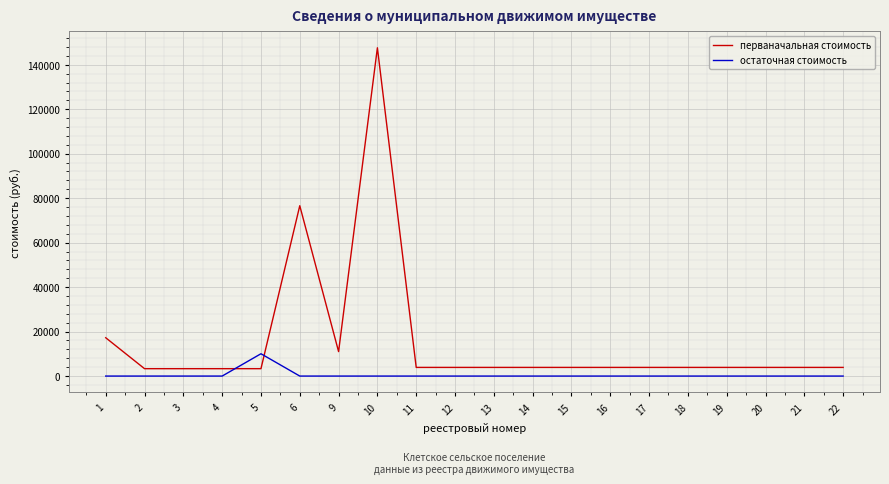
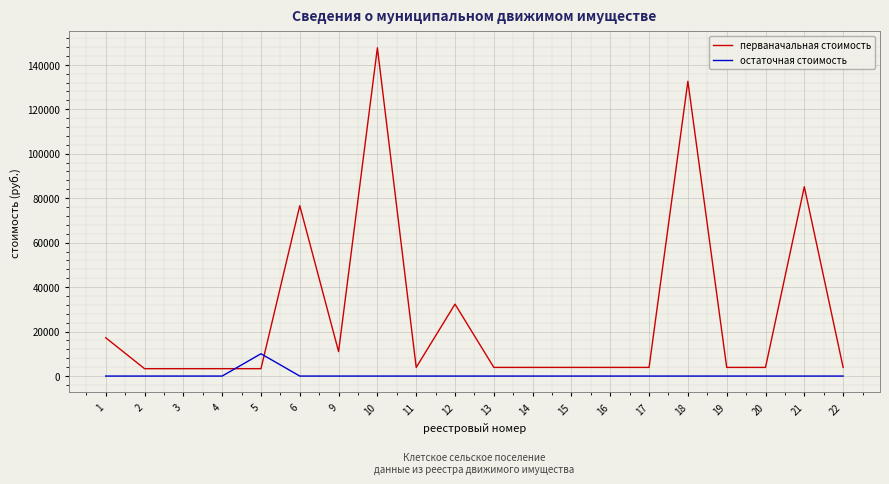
перваначальная стоимость, 12: 4000 -> 32000
перваначальная стоимость, 18: 4000 -> 133000
перваначальная стоимость, 21: 4000 -> 85000
